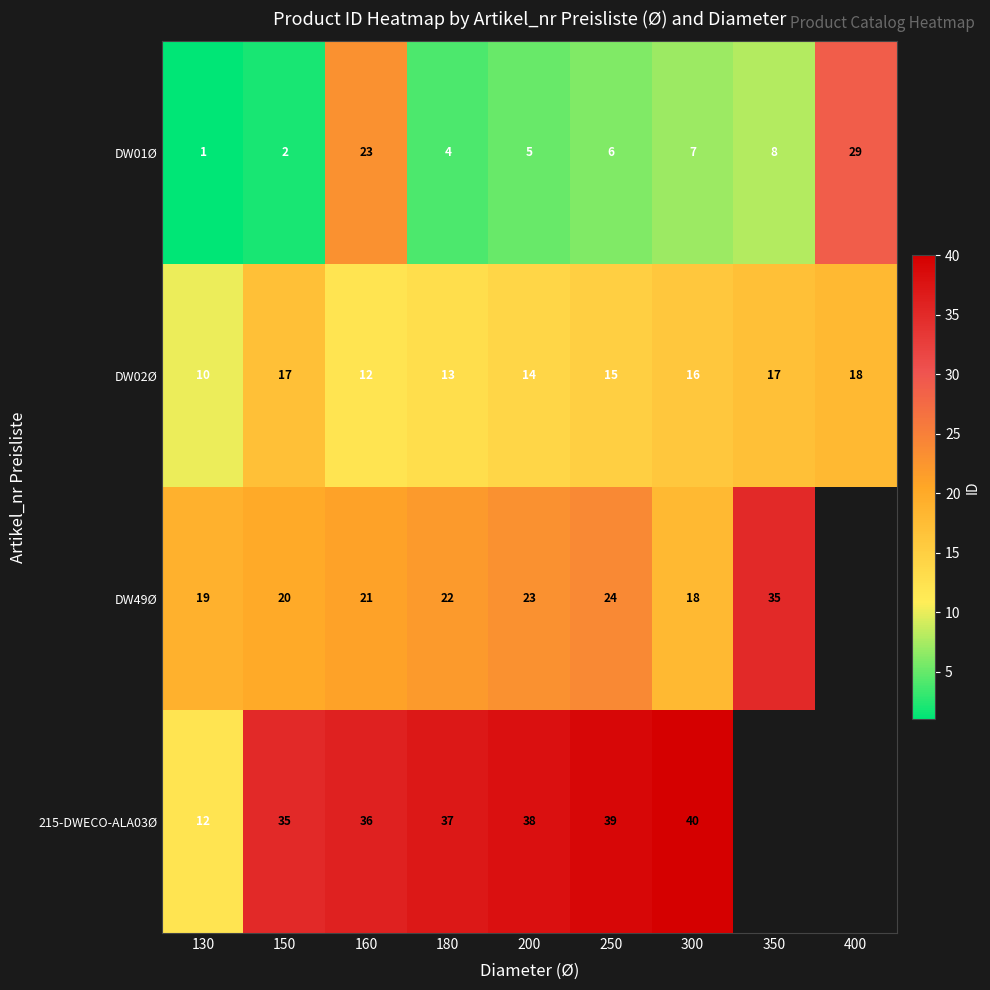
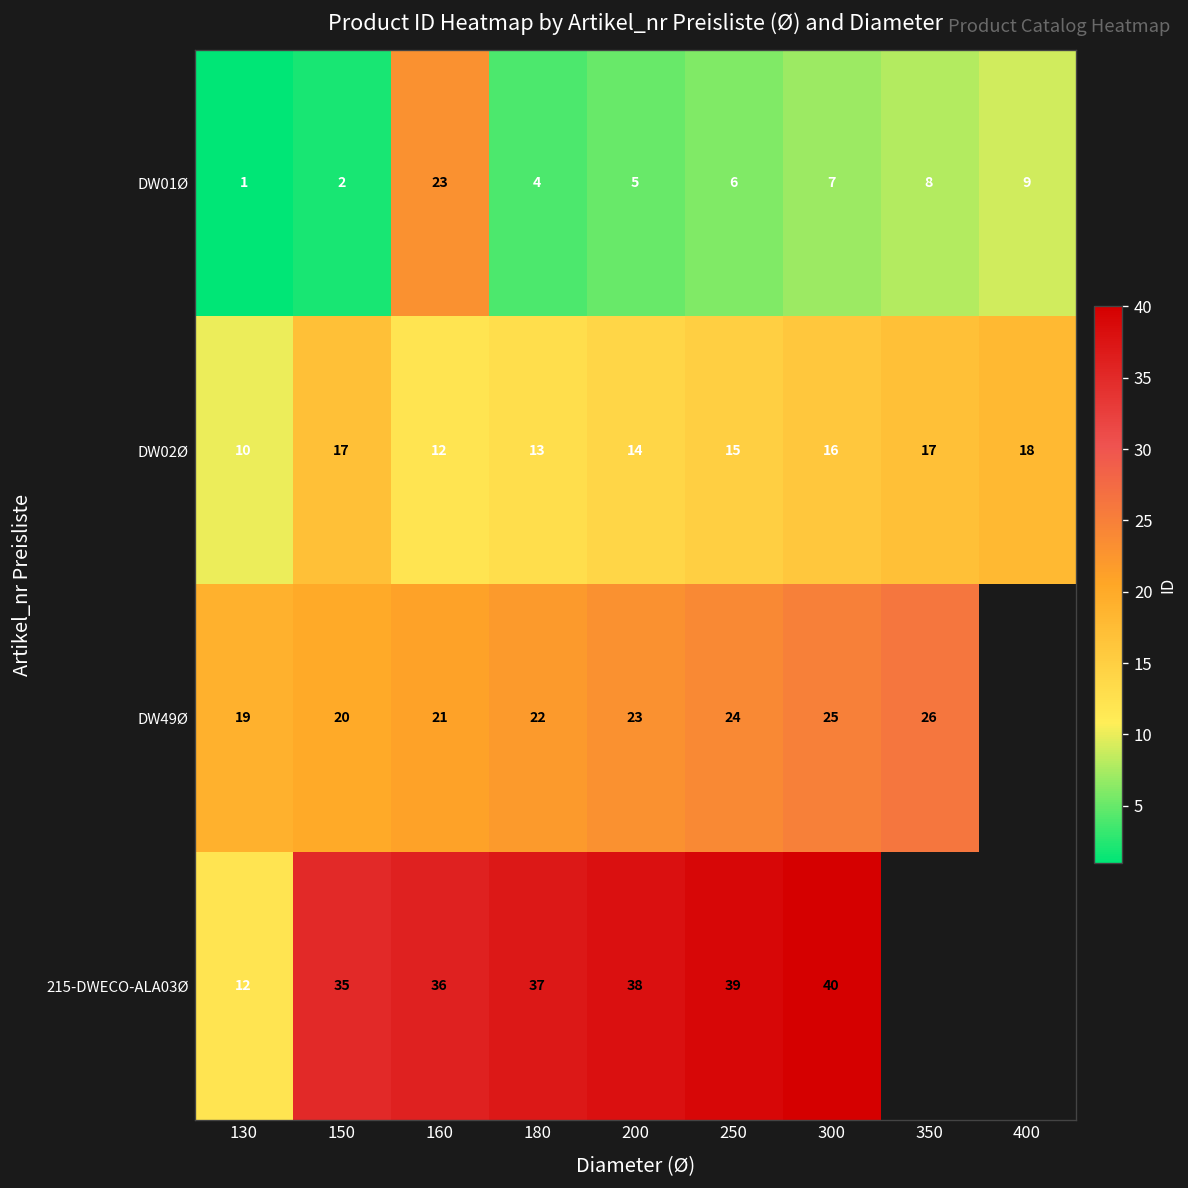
DW01Ø, 400: 29 -> 9
DW49Ø, 300: 18 -> 25
DW49Ø, 350: 35 -> 26
